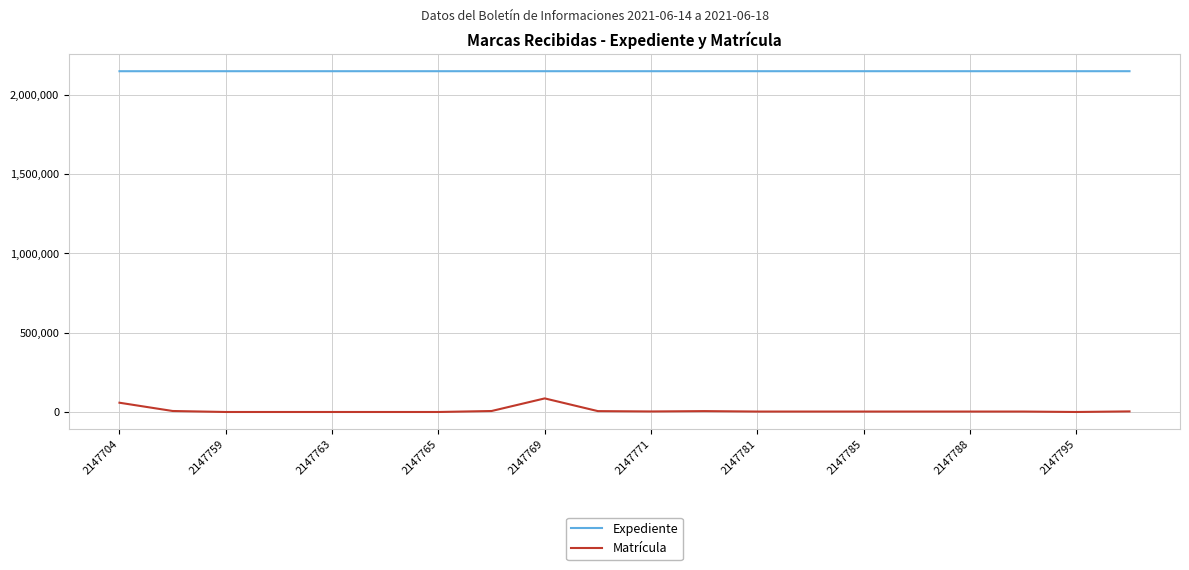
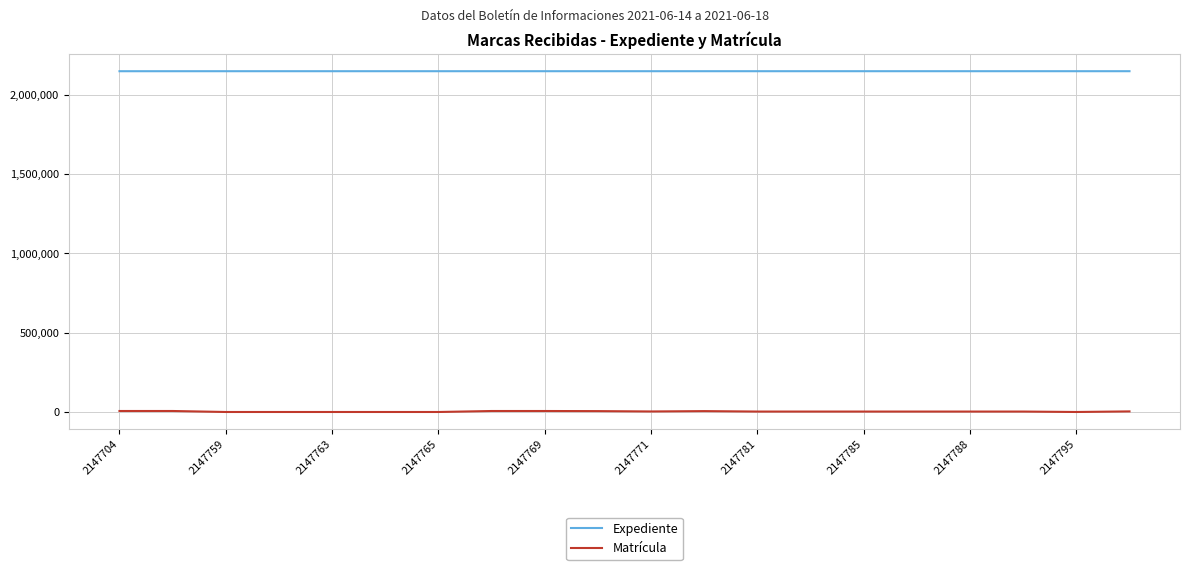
Matrícula, 2147704: 60,000 -> 10,000
Matrícula, 2147769: 90,000 -> 10,000
